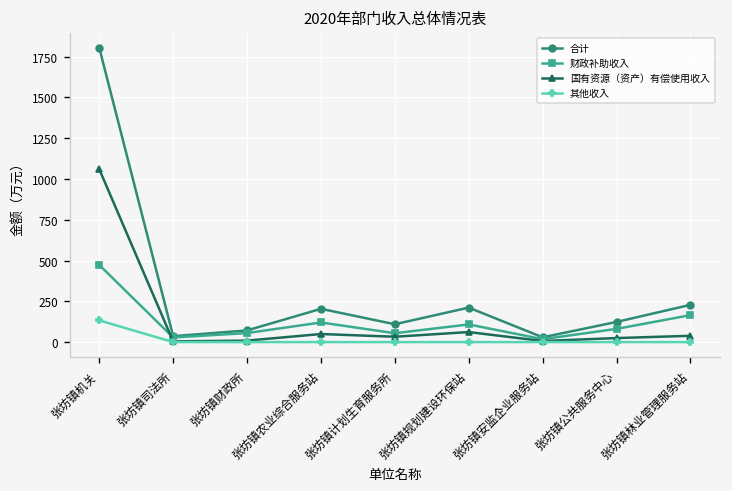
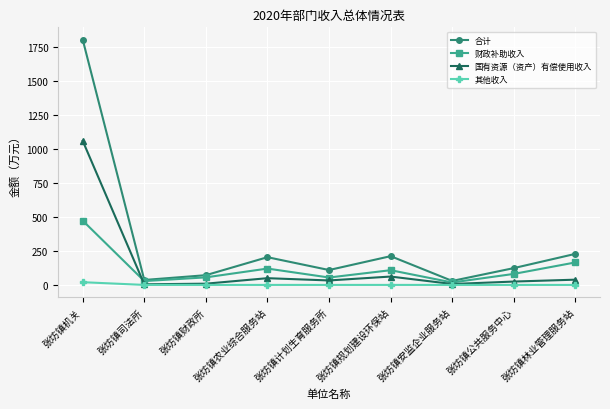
其他收入, 张坊镇机关: 130 -> 20
